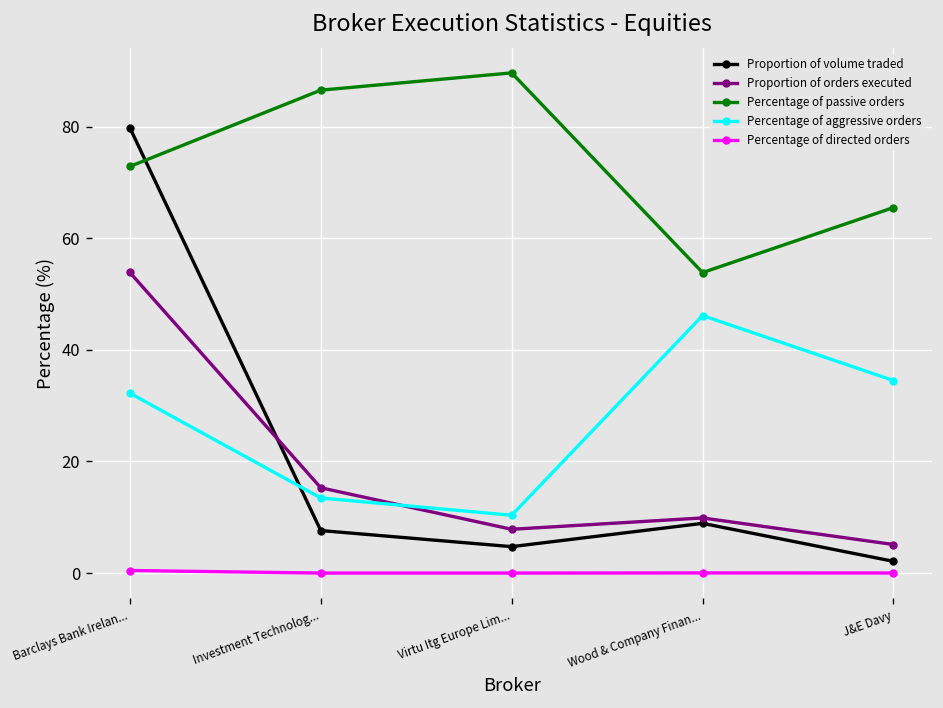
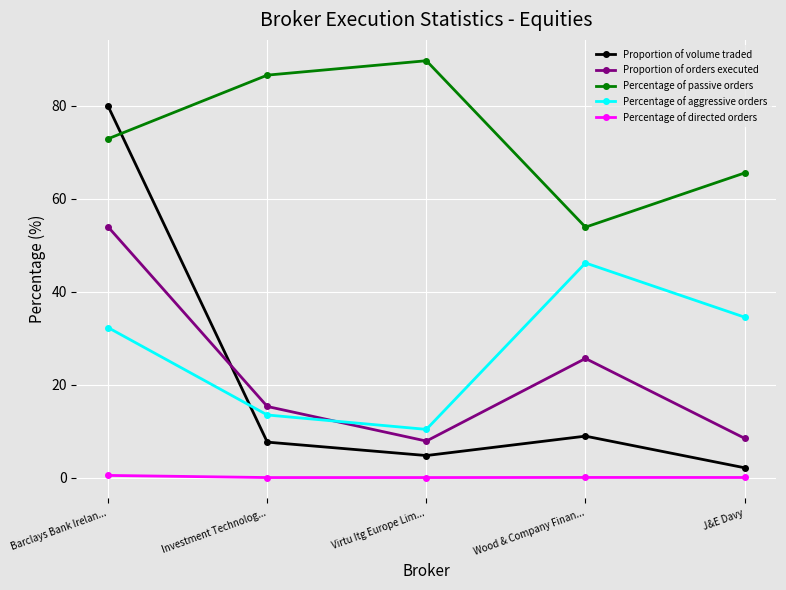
Proportion of orders executed, Wood & Company Finan...: 10 -> 26
Proportion of orders executed, J&E Davy: 5 -> 8
